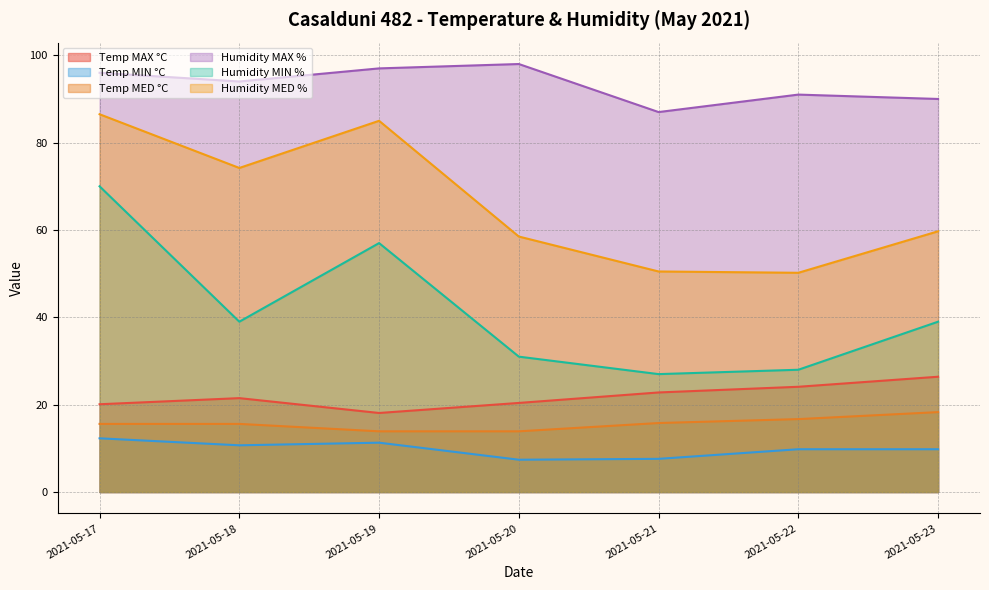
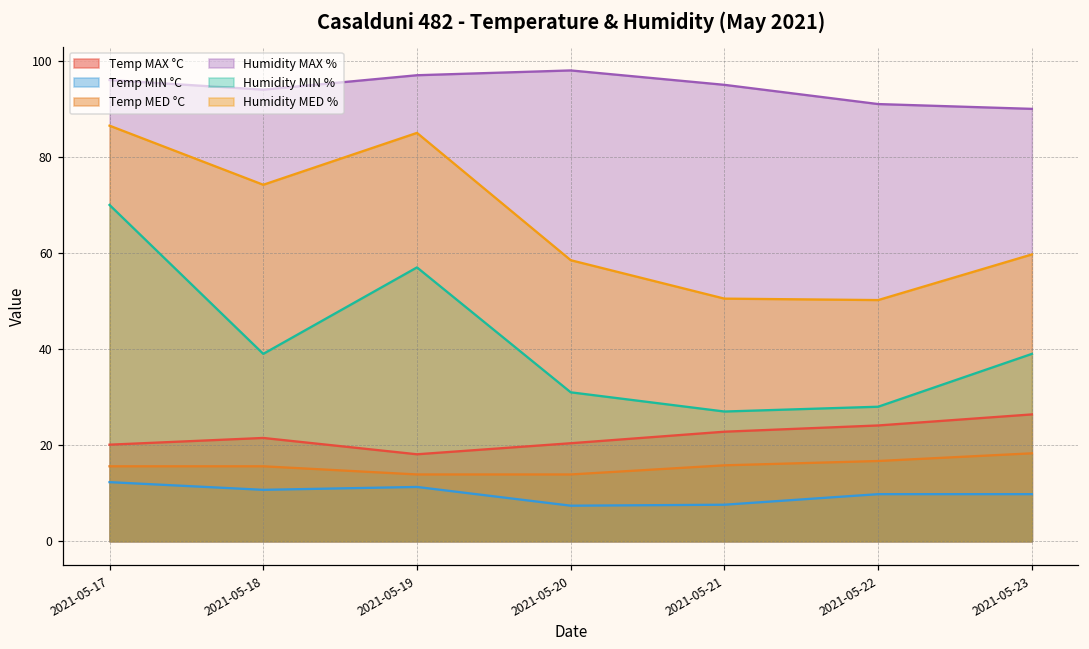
Humidity MAX %, 2021-05-21: 87 -> 95
